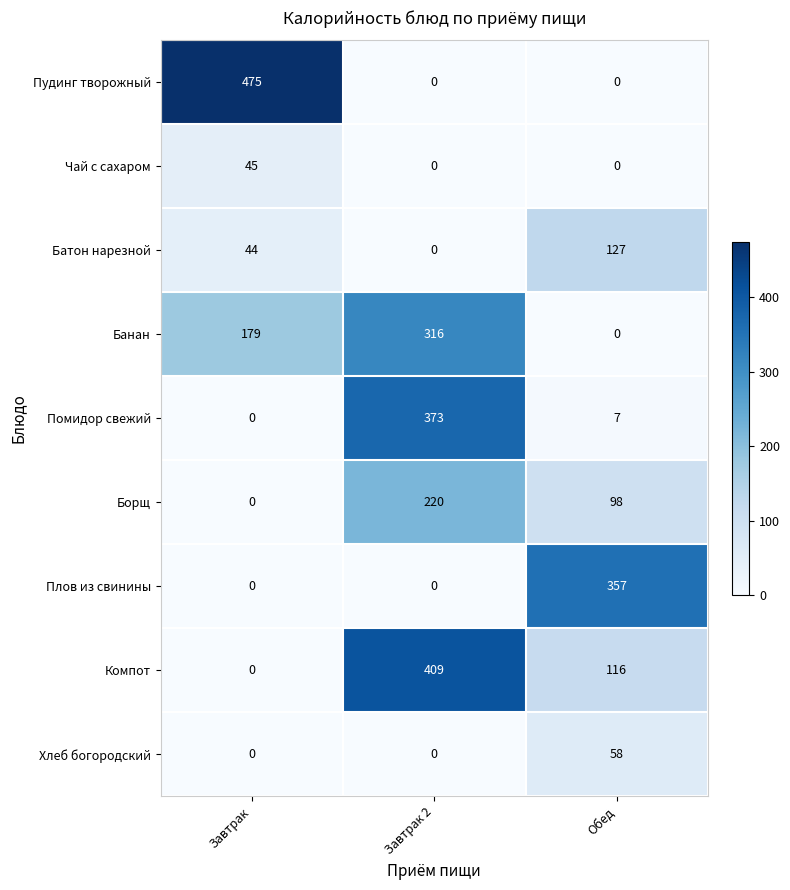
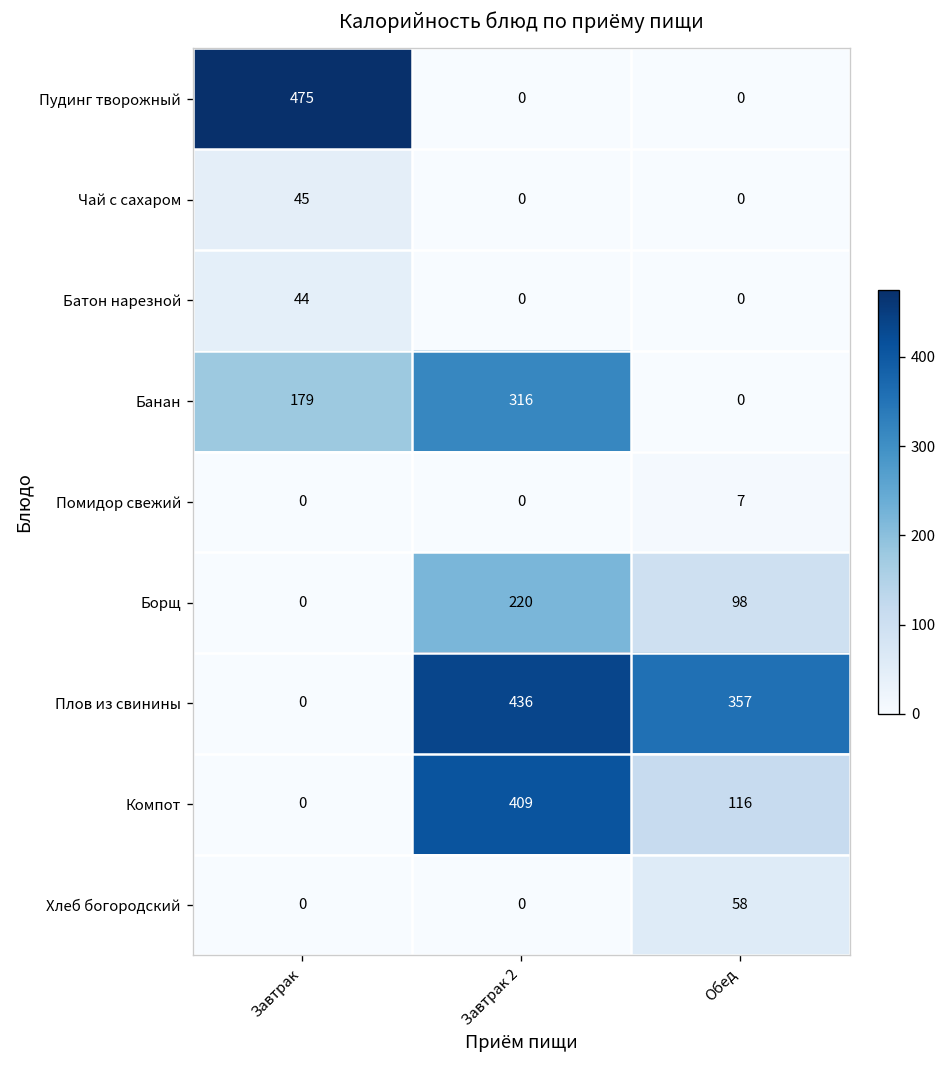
Батон нарезной, Обед: 127 -> 0
Помидор свежий, Завтрак 2: 373 -> 0
Плов из свинины, Завтрак 2: 0 -> 436
